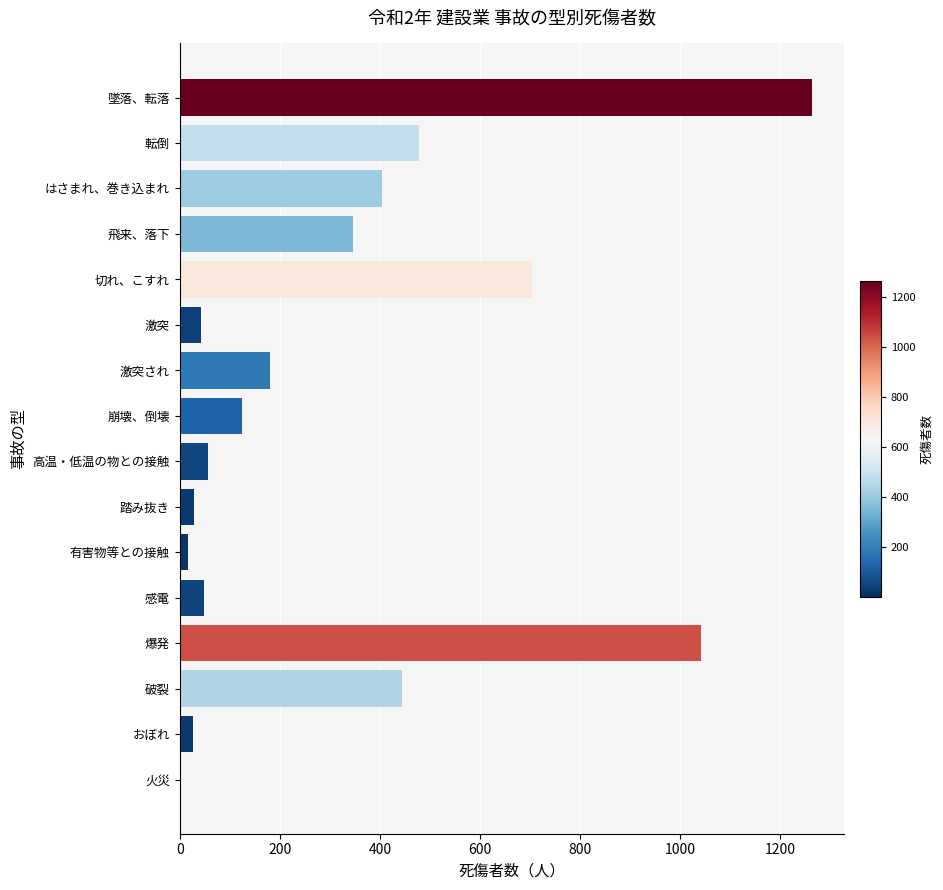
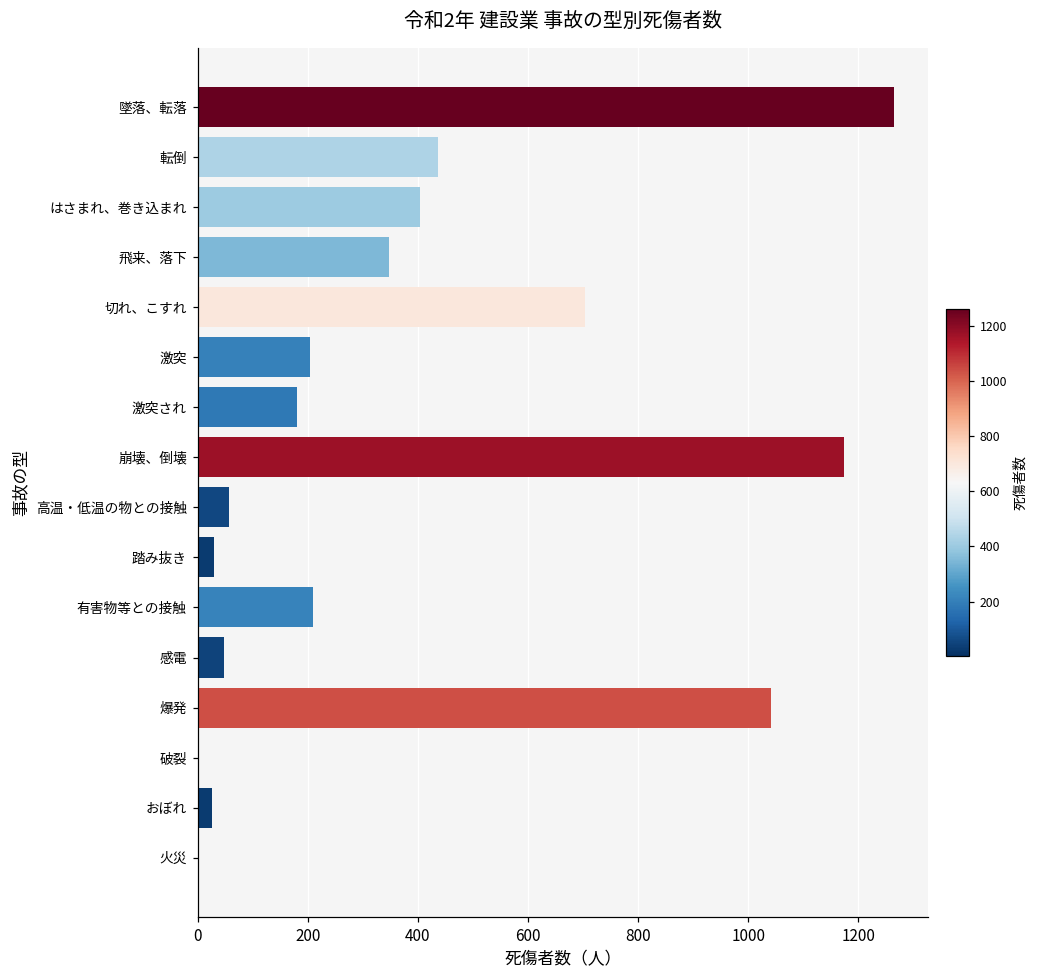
転倒: 480 -> 440
激突: 40 -> 200
崩壊、倒壊: 120 -> 1170
有害物等との接触: 20 -> 210
破裂: 440 -> 0
